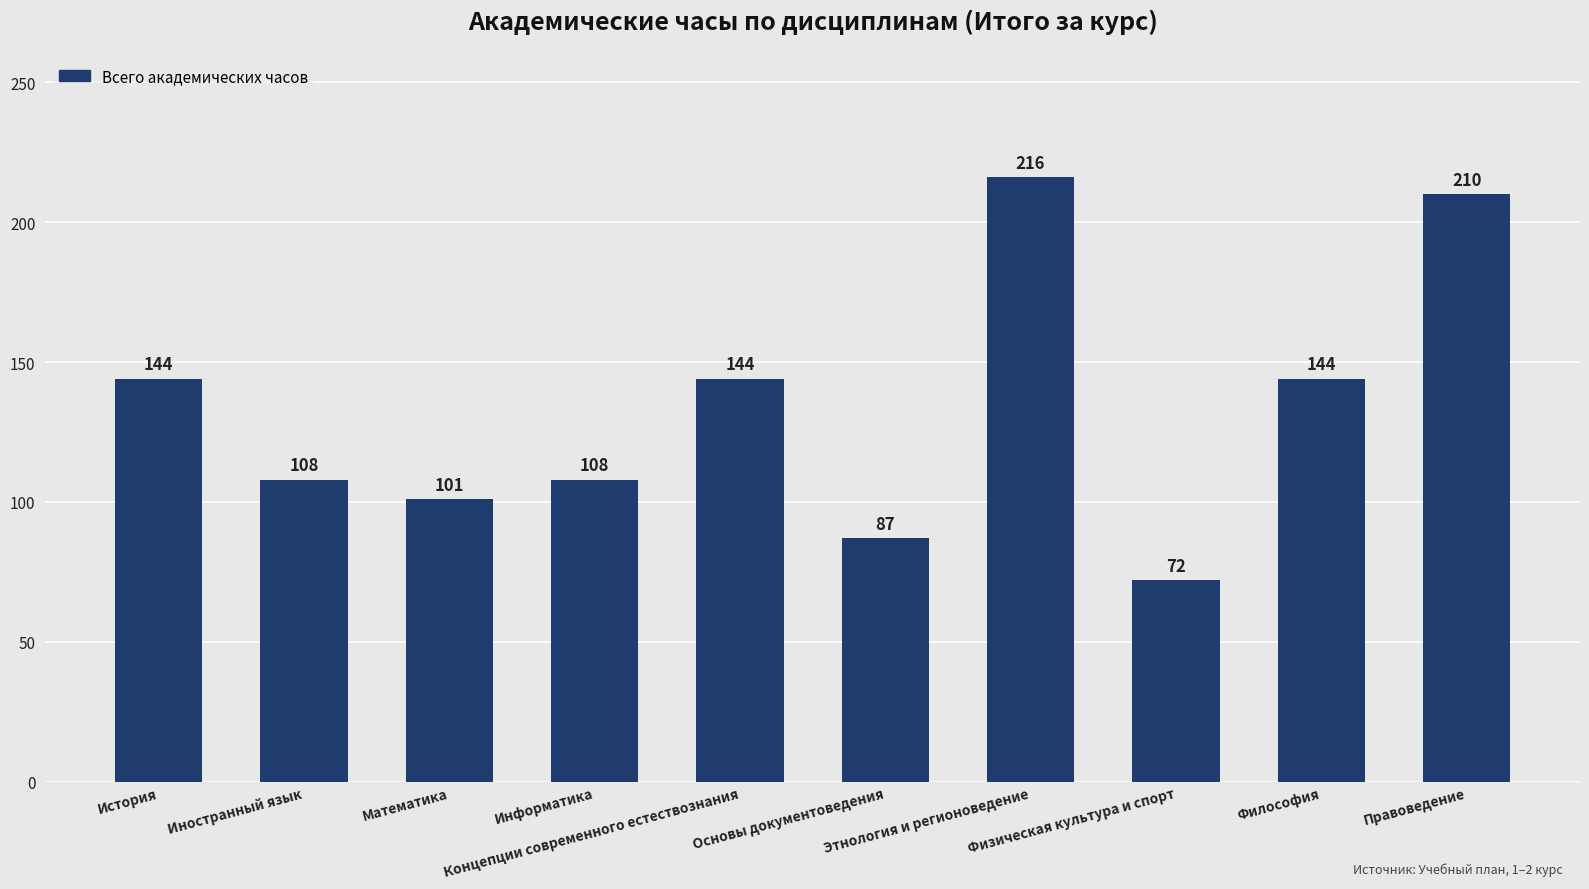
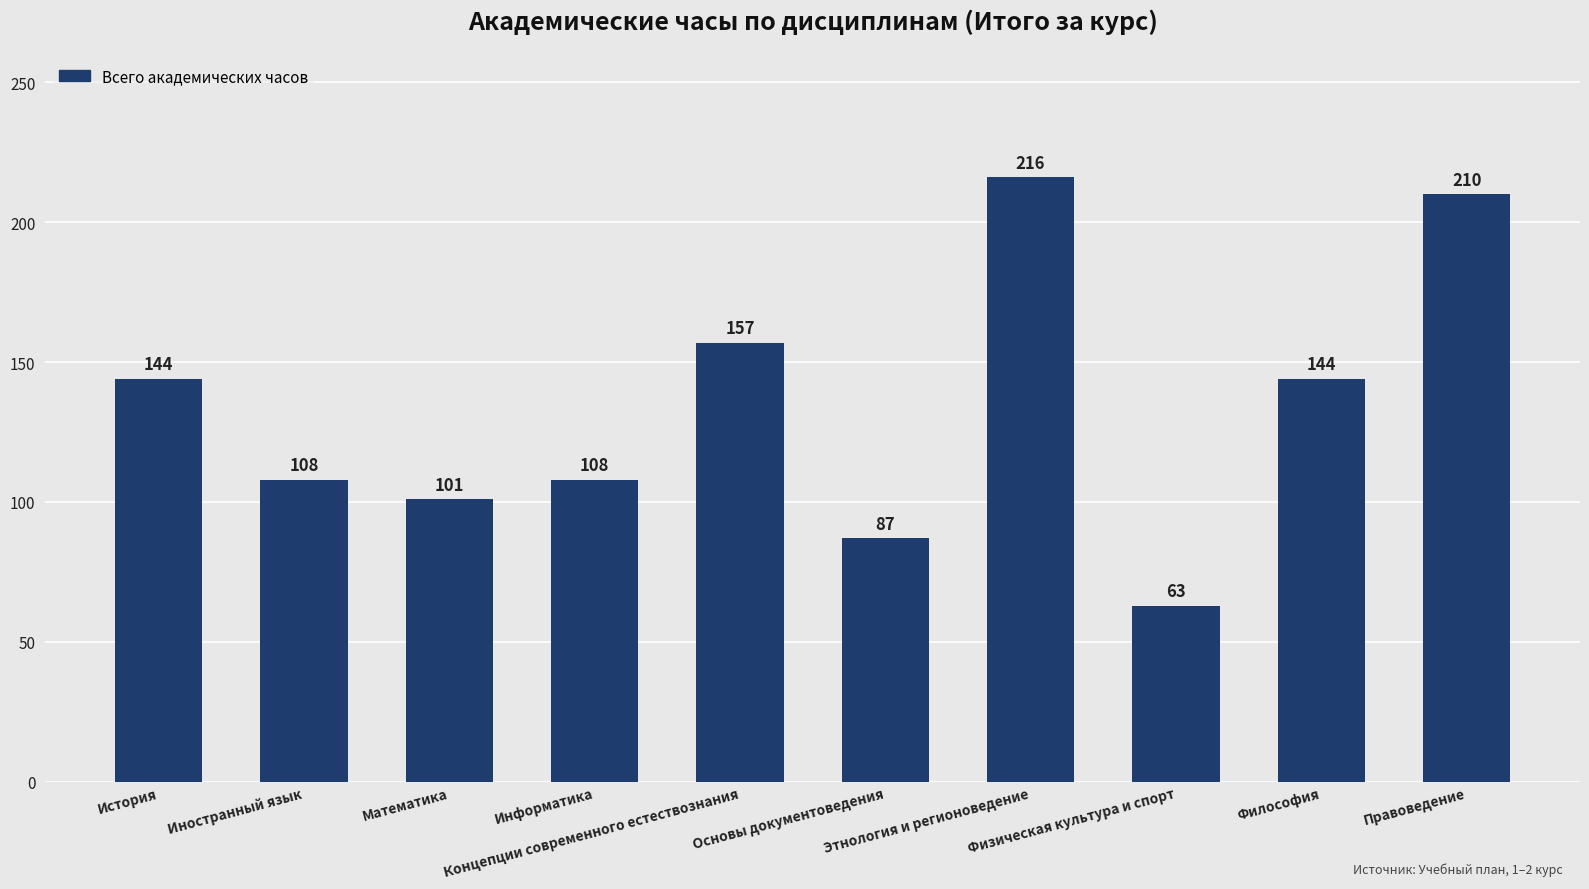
Концепции современного естествознания: 144 -> 157
Физическая культура и спорт: 72 -> 63
